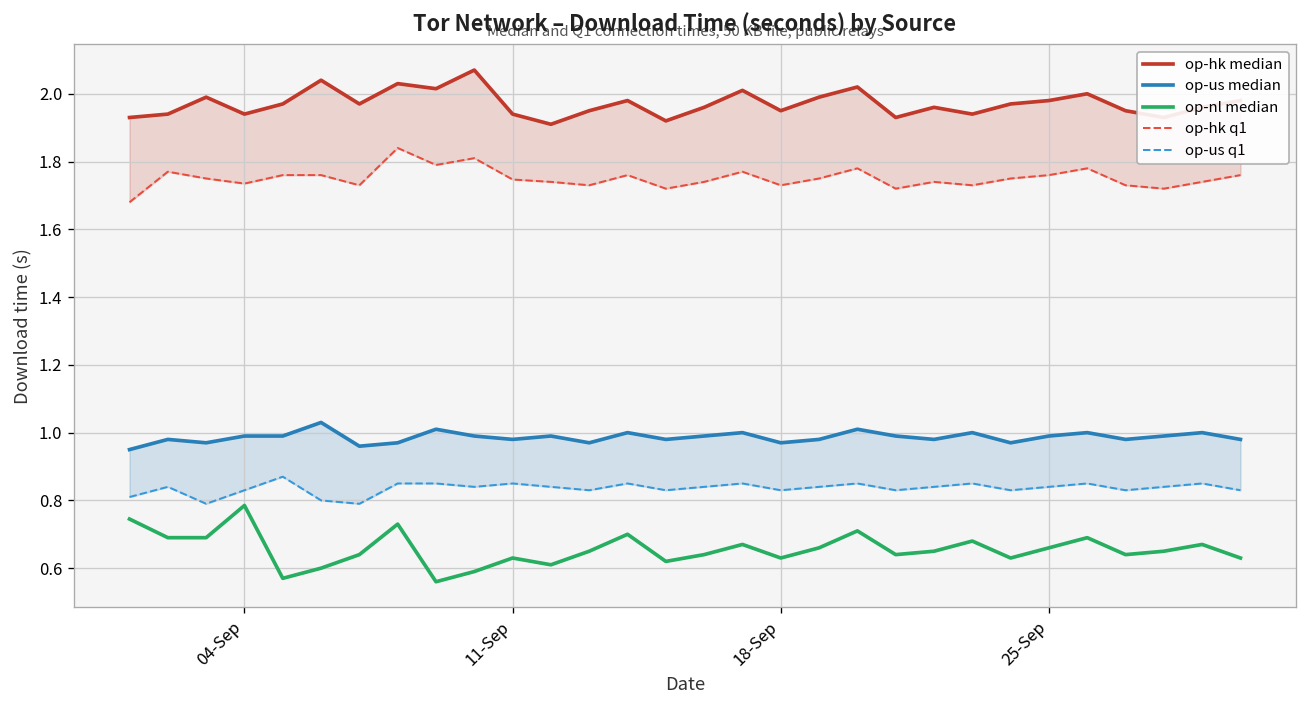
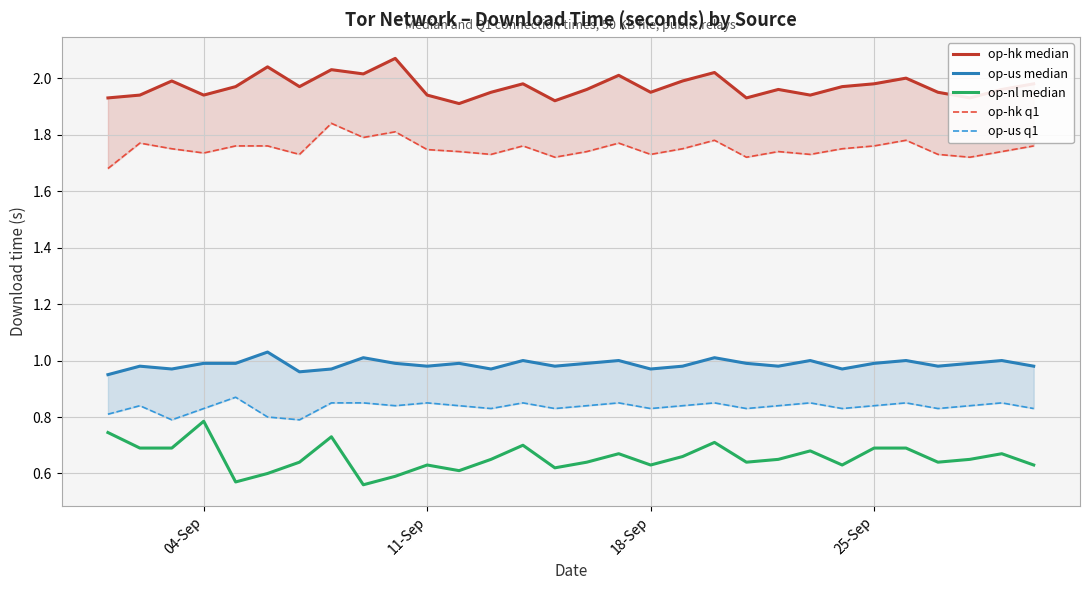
op-nl median, 25-Sep: 0.66 -> 0.69
